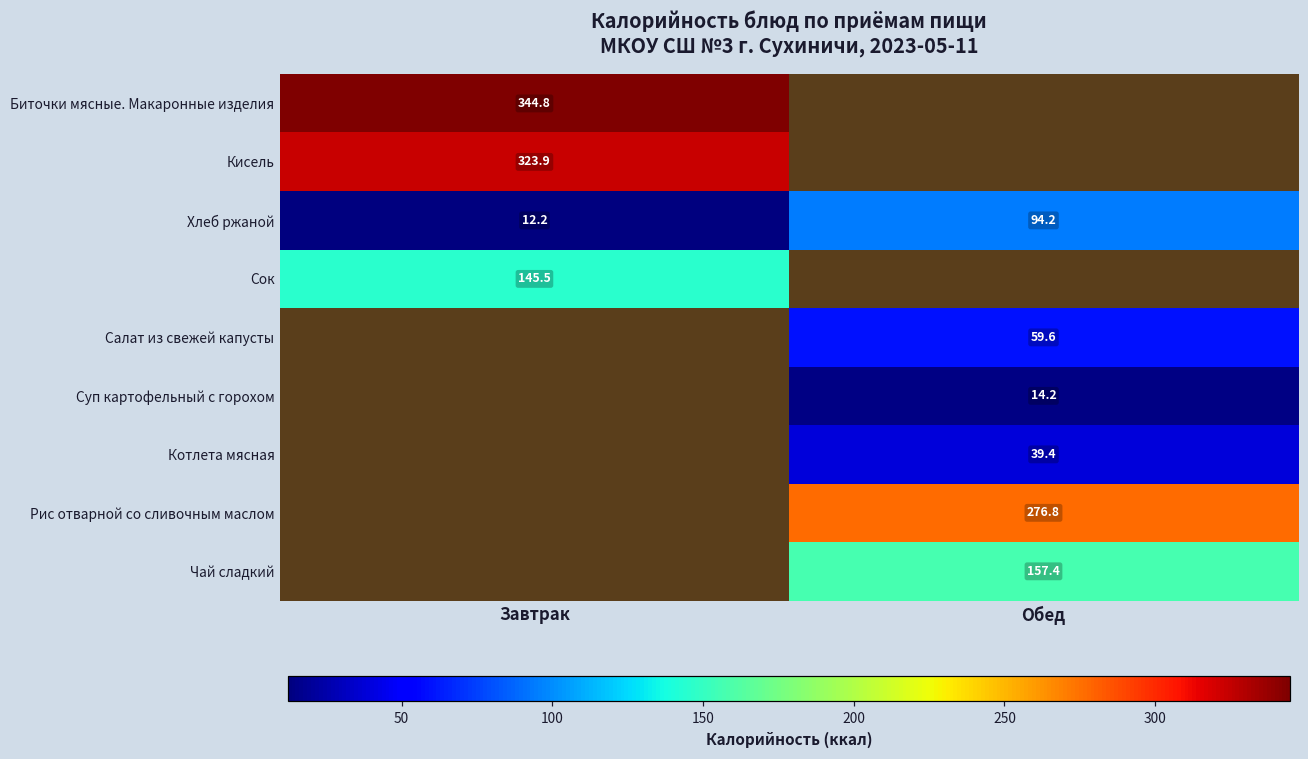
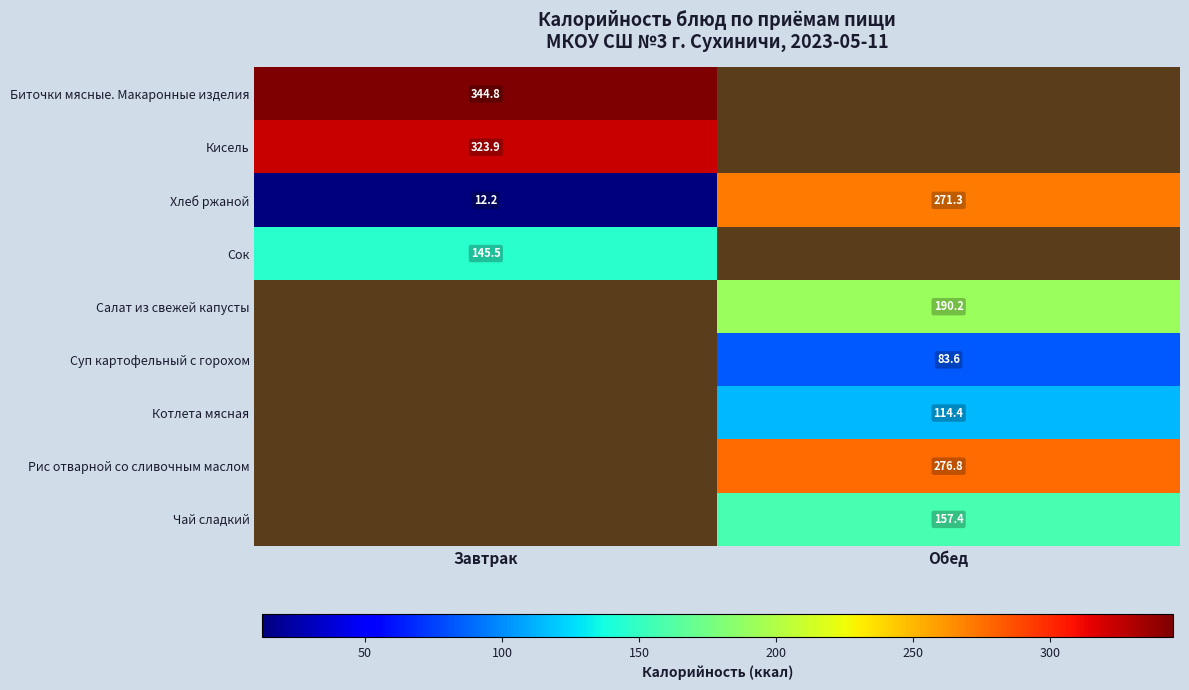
Хлеб ржаной, Обед: 94.2 -> 271.3
Салат из свежей капусты, Обед: 59.6 -> 190.2
Суп картофельный с горохом, Обед: 14.2 -> 83.6
Котлета мясная, Обед: 39.4 -> 114.4
